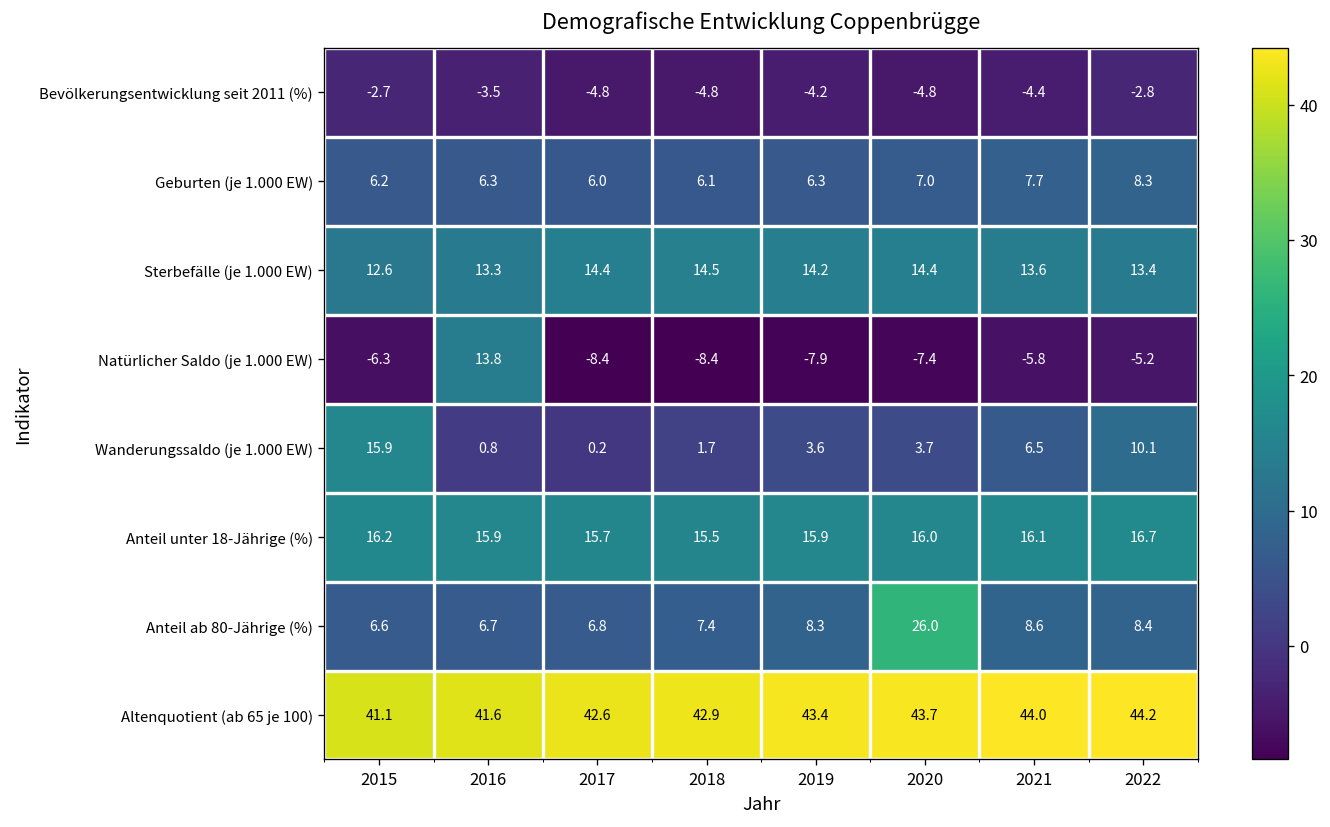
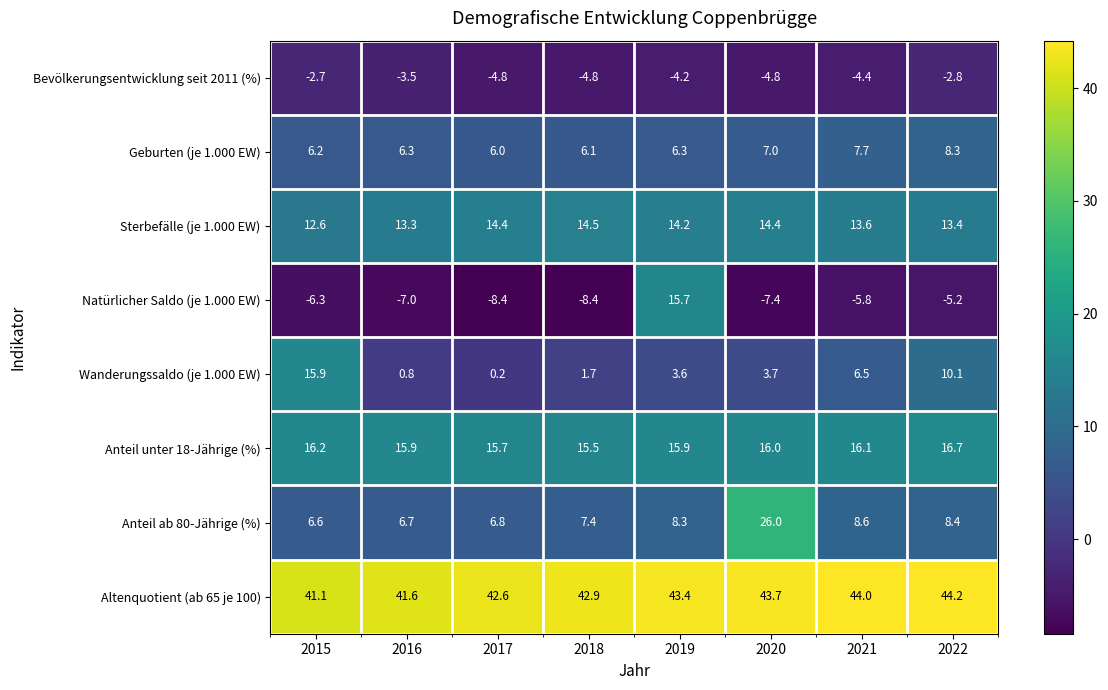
Natürlicher Saldo (je 1.000 EW), 2016: 13.8 -> -7.0
Natürlicher Saldo (je 1.000 EW), 2019: -7.9 -> 15.7
